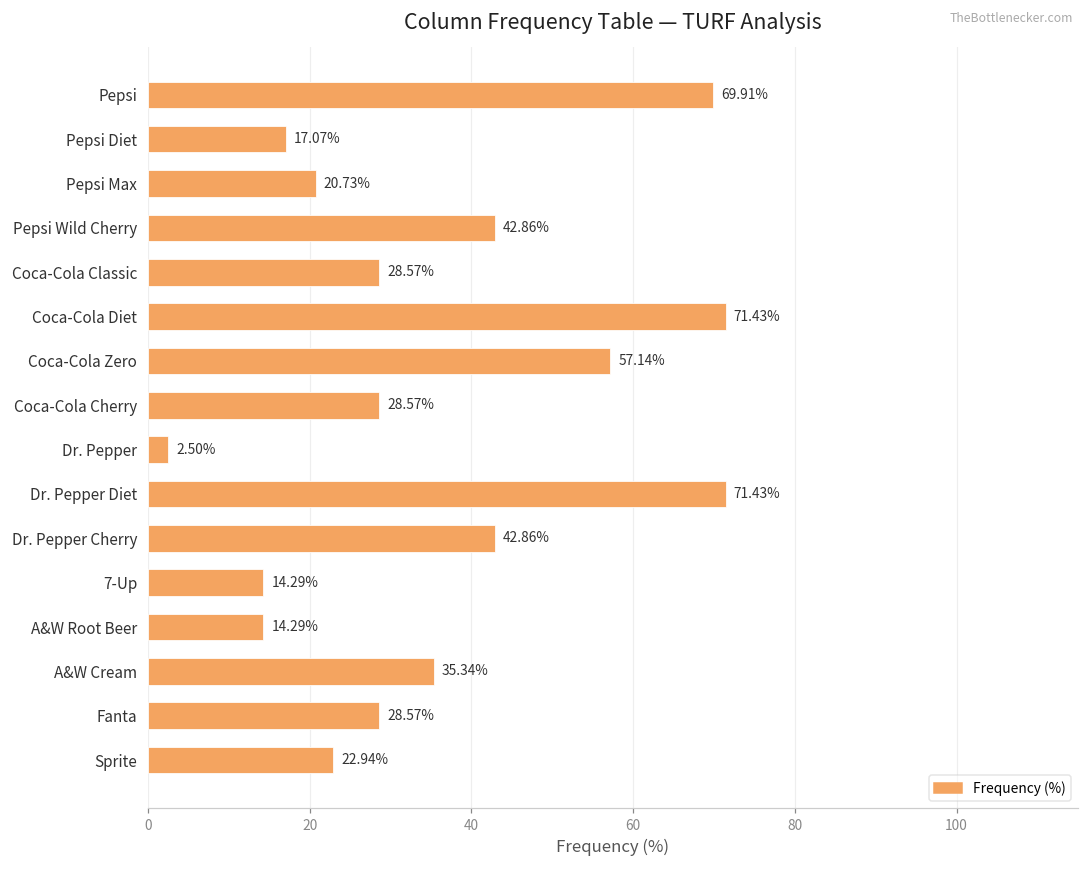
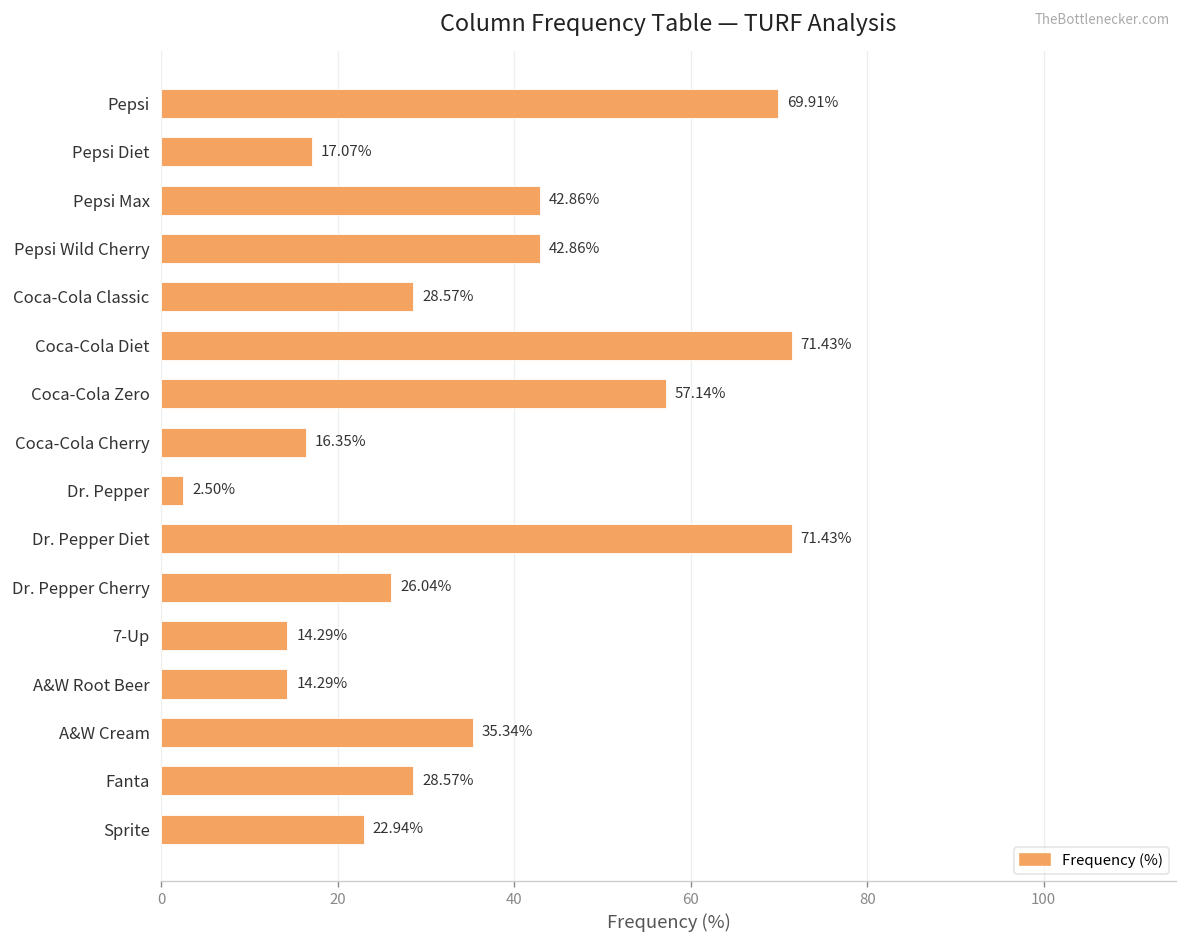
Pepsi Max: 20.73% -> 42.86%
Coca-Cola Cherry: 28.57% -> 16.35%
Dr. Pepper Cherry: 42.86% -> 26.04%
